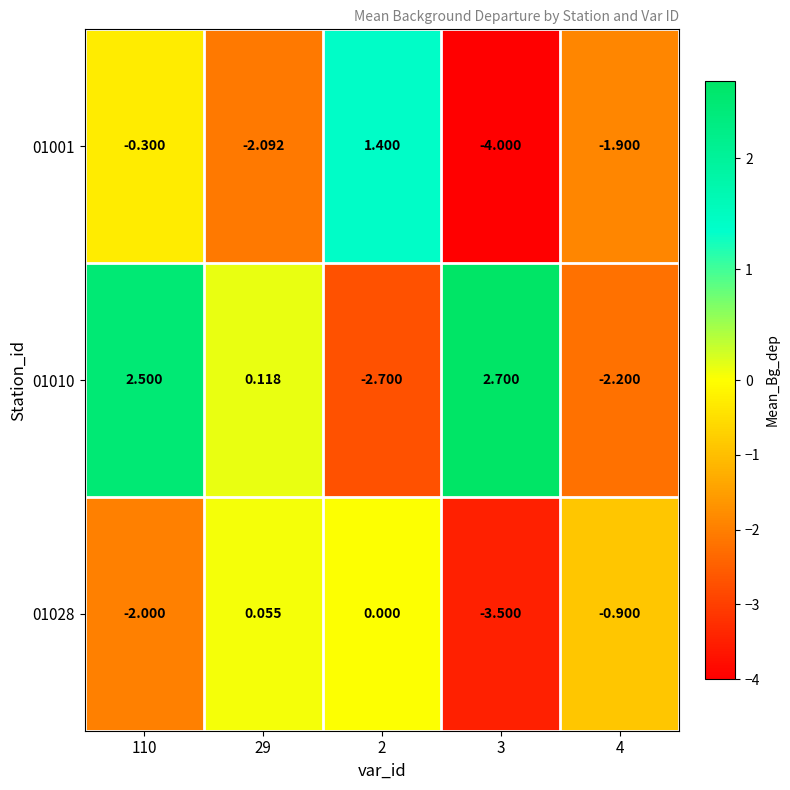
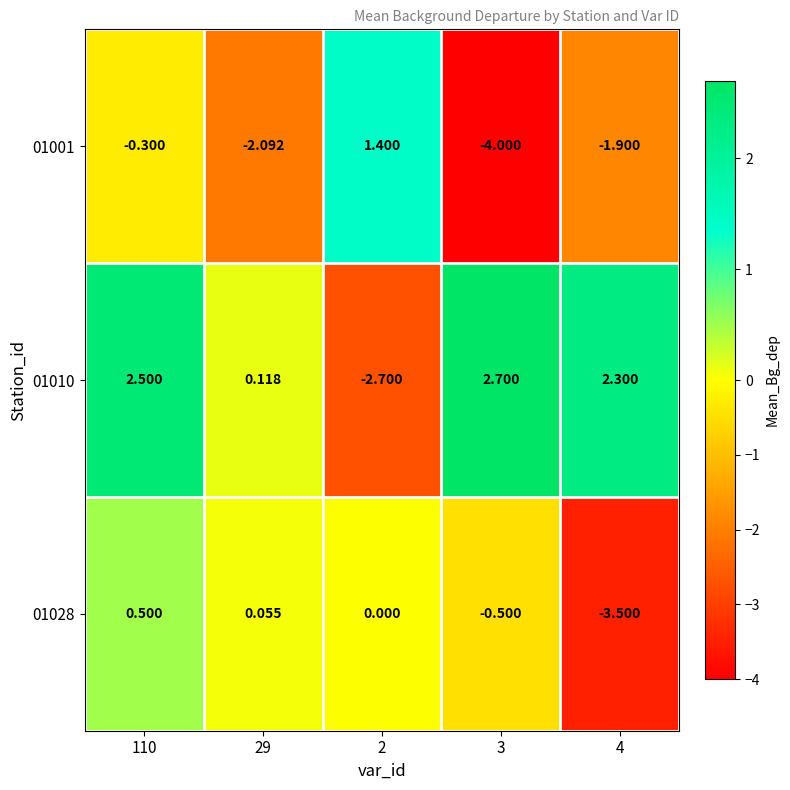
01010, 4: -2.200 -> 2.300
01028, 110: -2.000 -> 0.500
01028, 3: -3.500 -> -0.500
01028, 4: -0.900 -> -3.500
